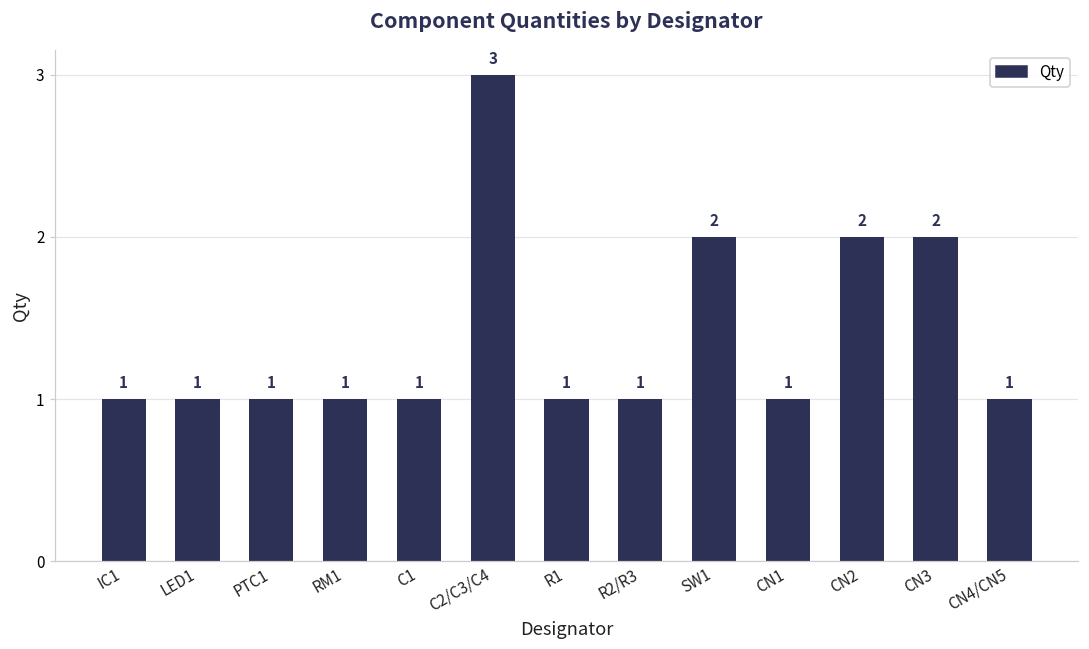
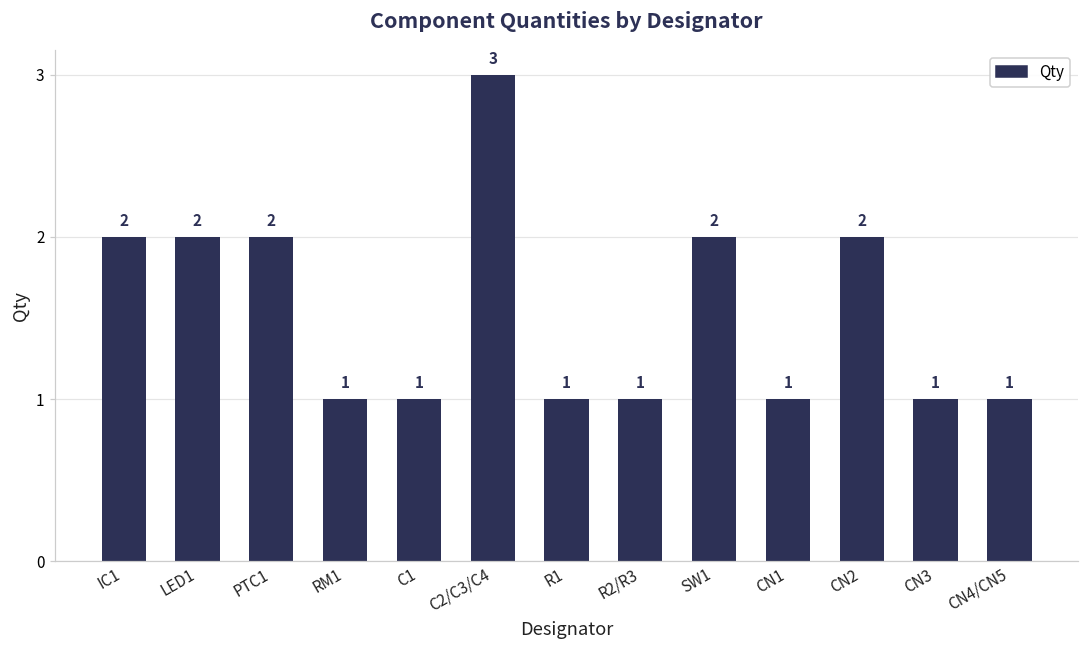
IC1: 1 -> 2
LED1: 1 -> 2
PTC1: 1 -> 2
CN3: 2 -> 1
